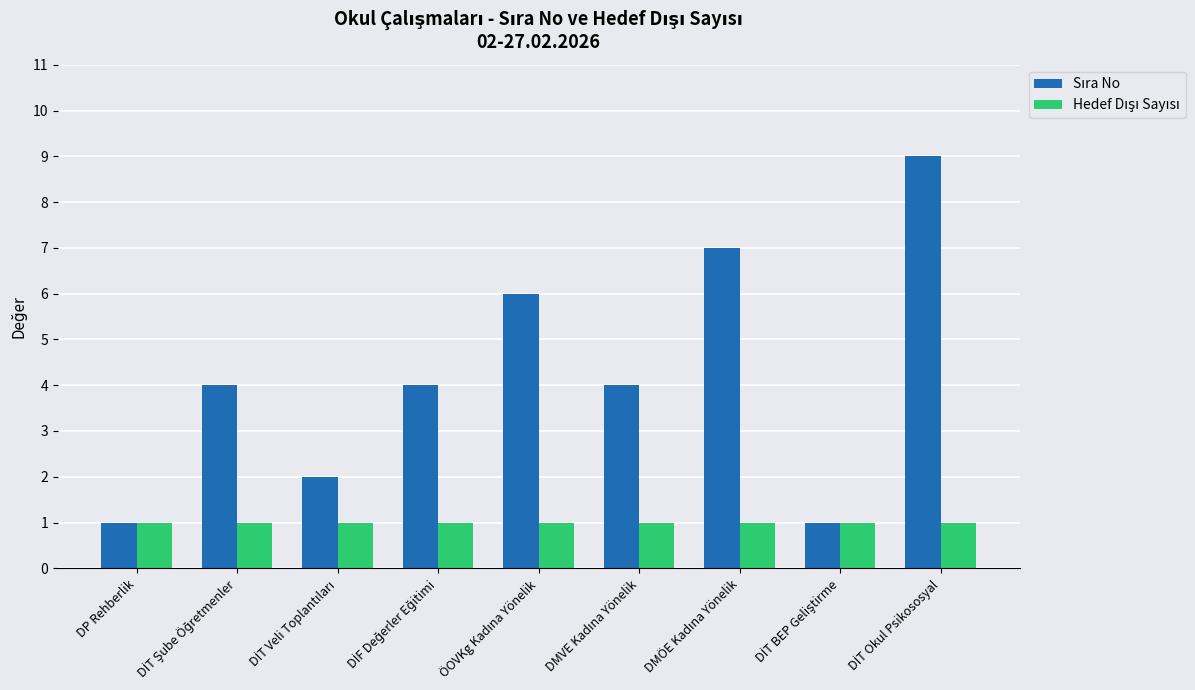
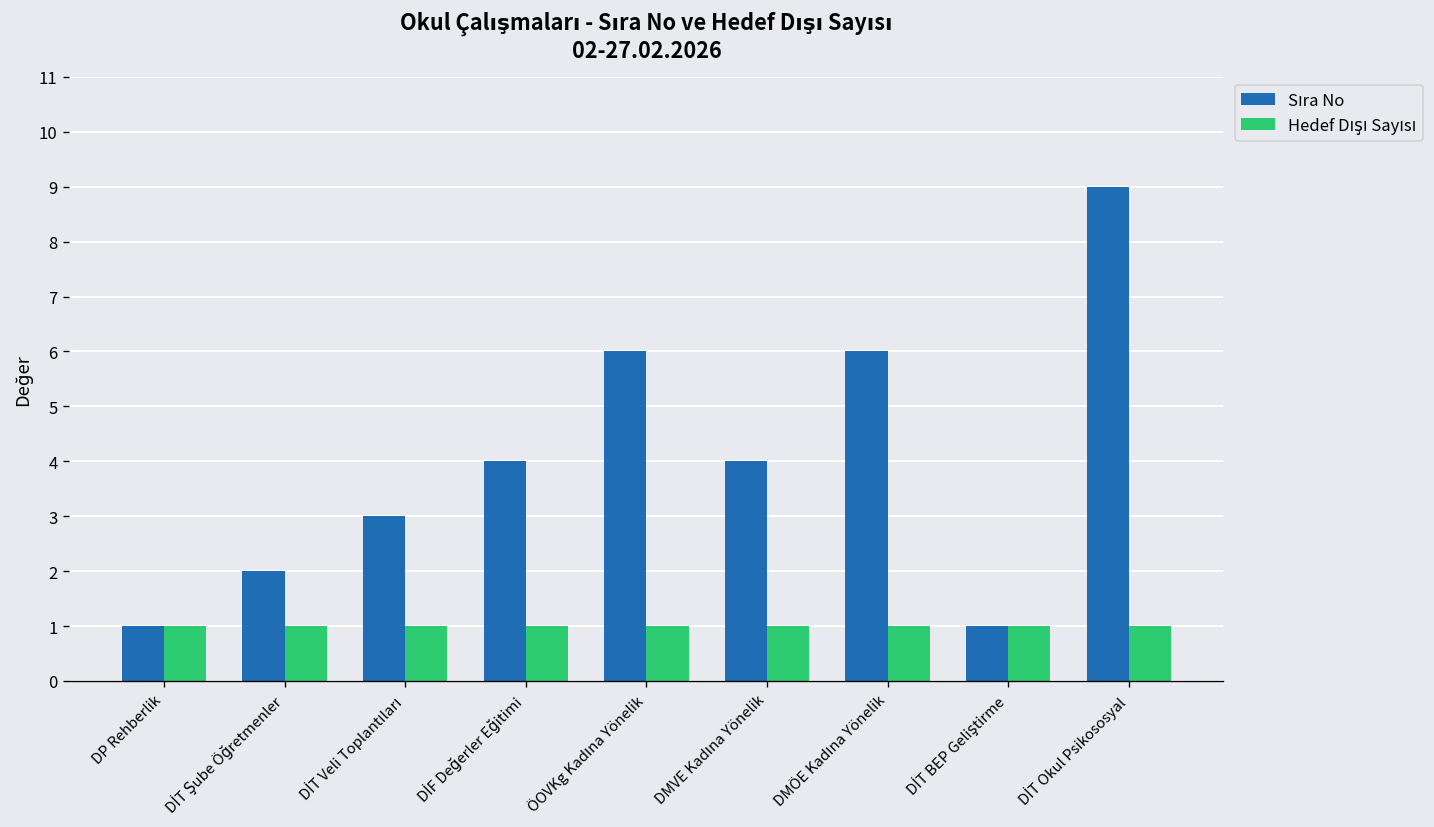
Sıra No, DİT Şube Öğretmenler: 4 -> 2
Sıra No, DİT Veli Toplantıları: 2 -> 3
Sıra No, DMÖE Kadına Yönelik: 7 -> 6
